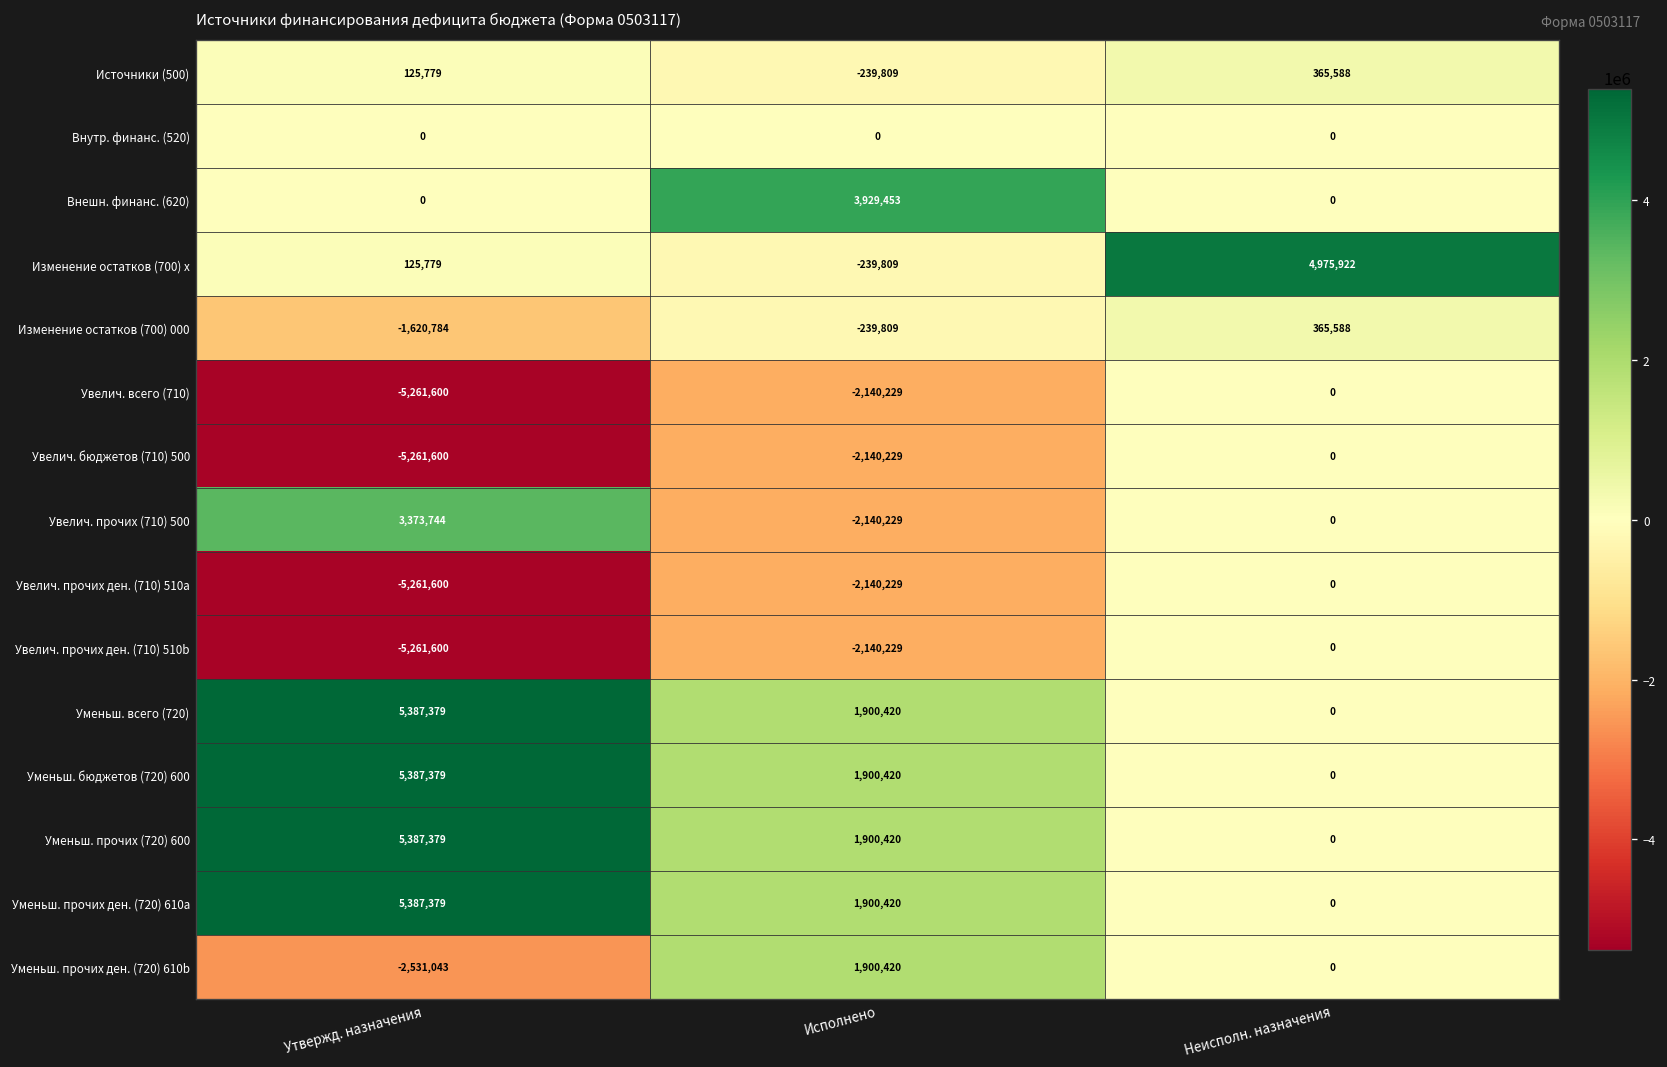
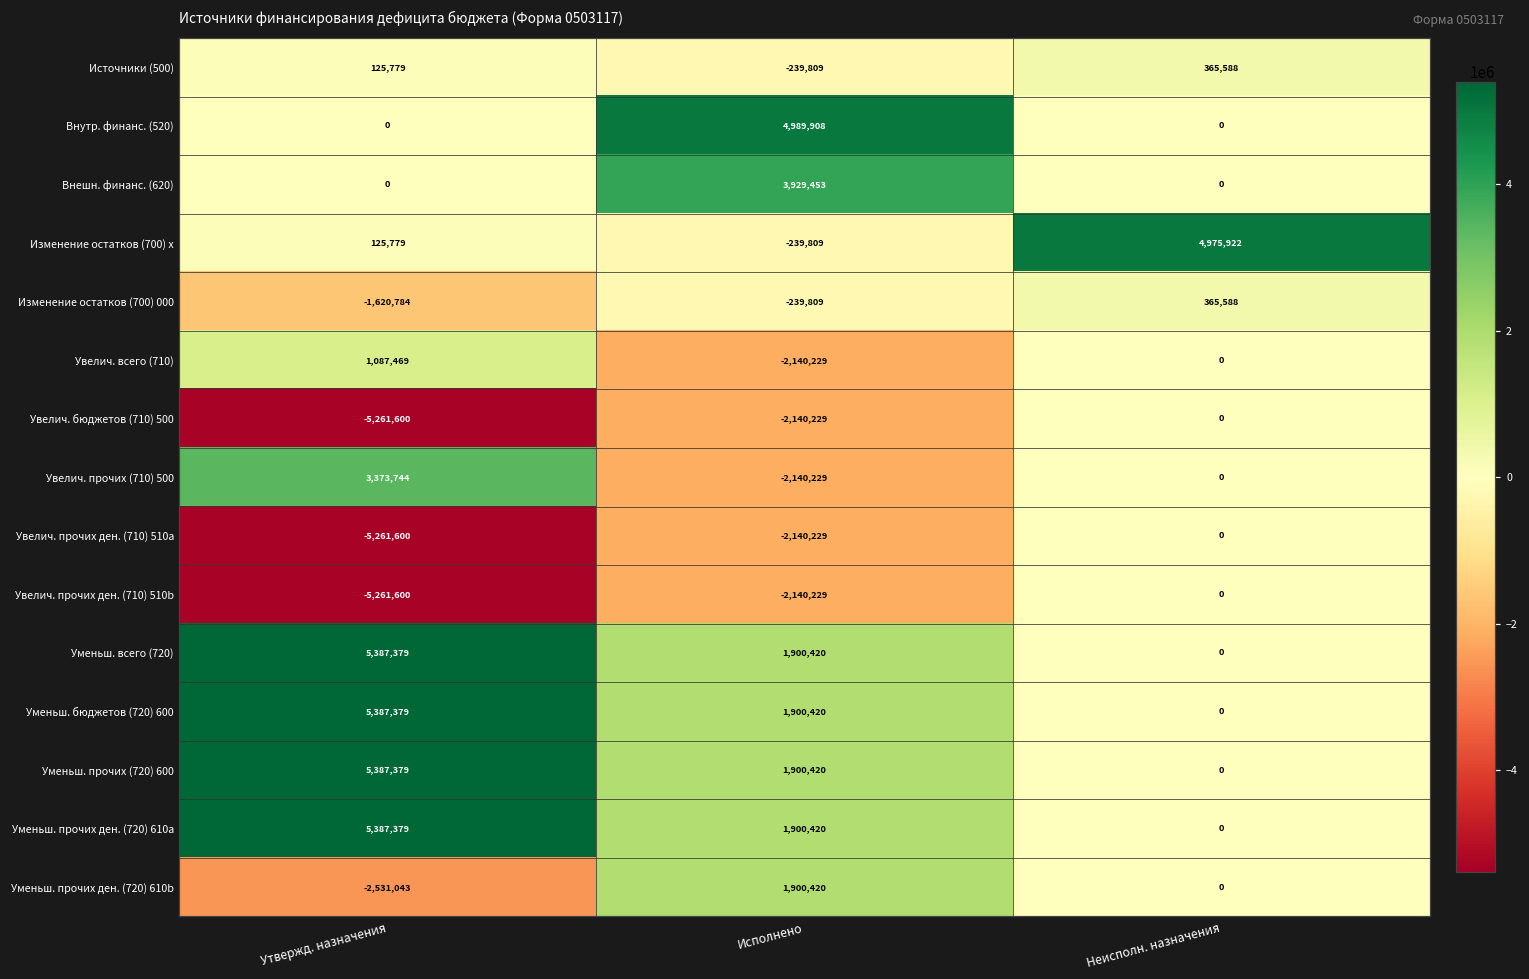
Внутр. финанс. (520), Исполнено: 0 -> 4,989,908
Увелич. всего (710), Утвержд. назначения: -5,261,600 -> 1,087,469
